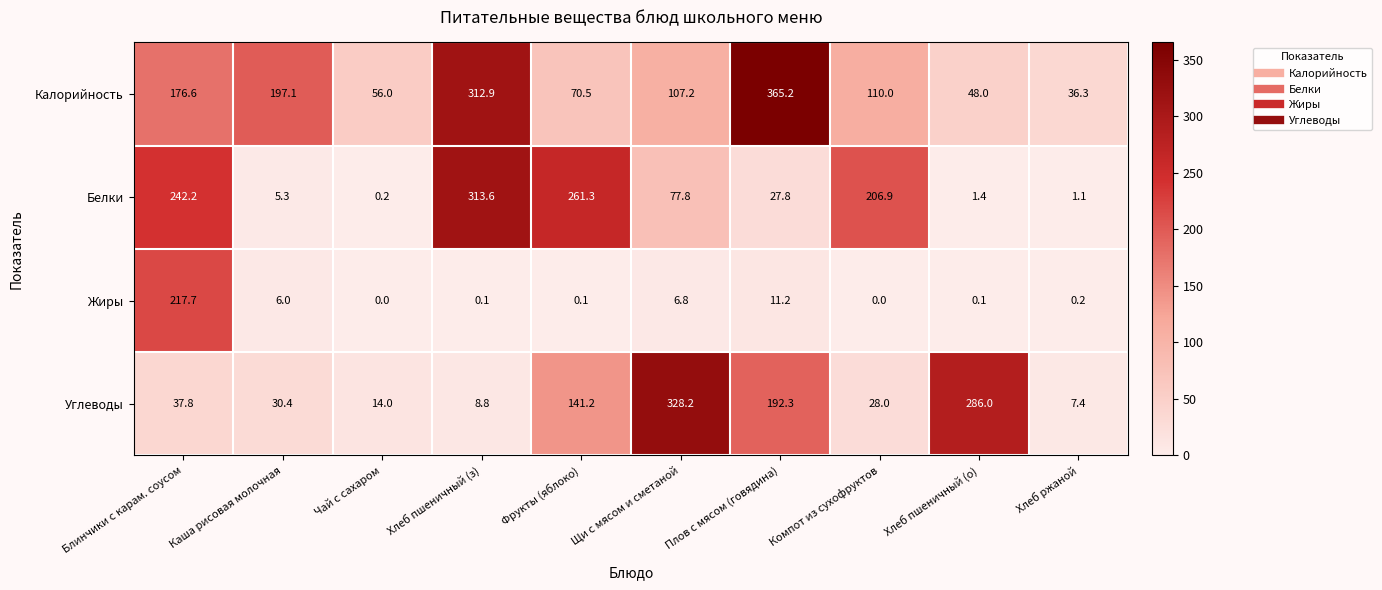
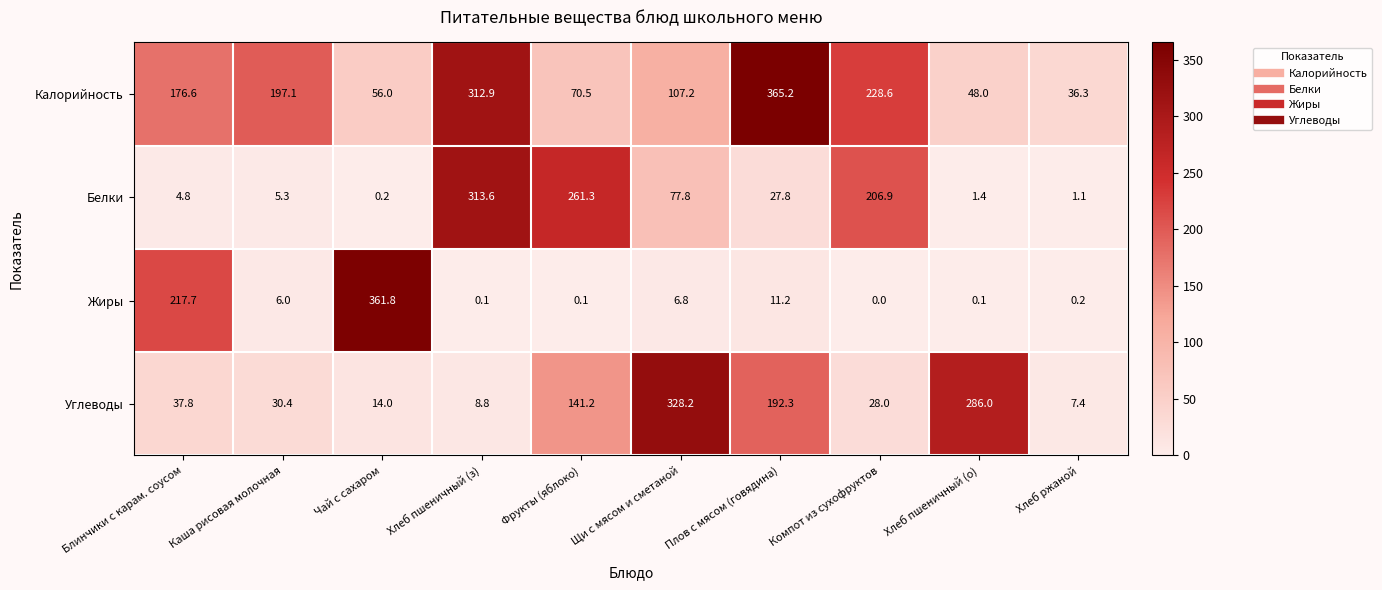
Калорийность, Компот из сухофруктов: 110.0 -> 228.6
Белки, Блинчики с карам. соусом: 242.2 -> 4.8
Жиры, Чай с сахаром: 0.0 -> 361.8
